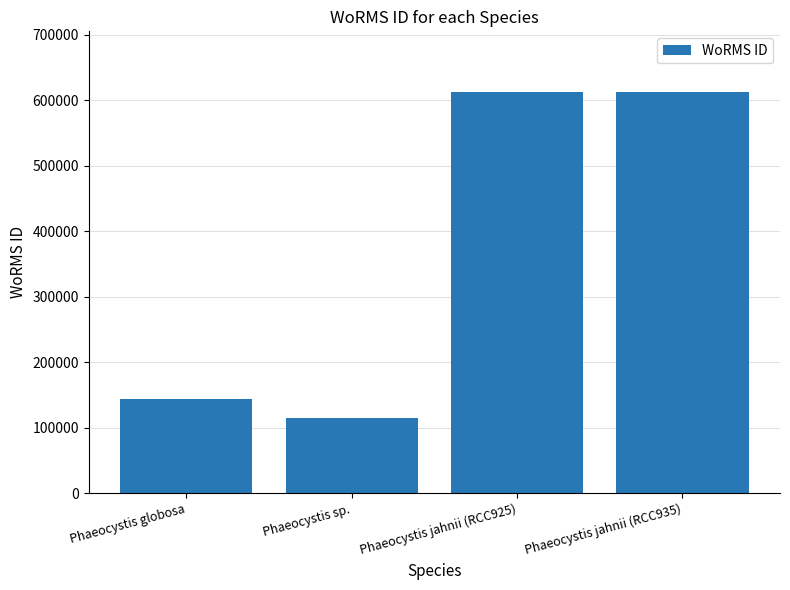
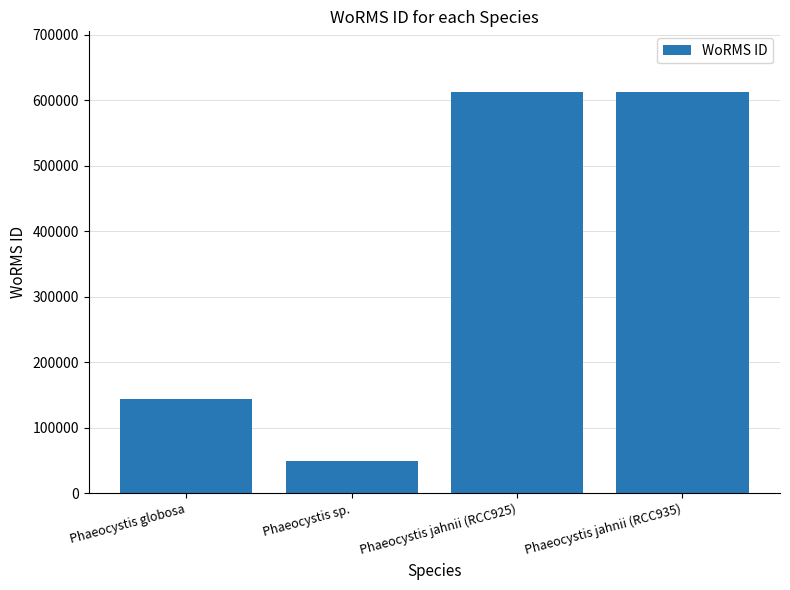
Phaeocystis sp.: 120000 -> 50000
